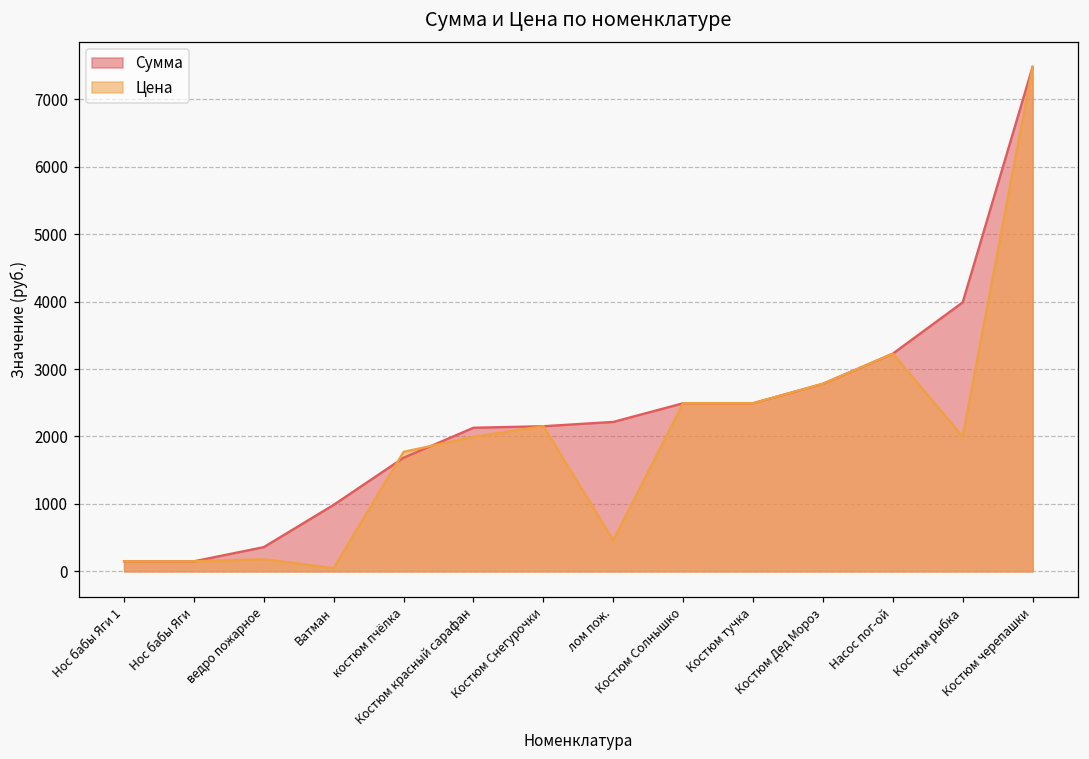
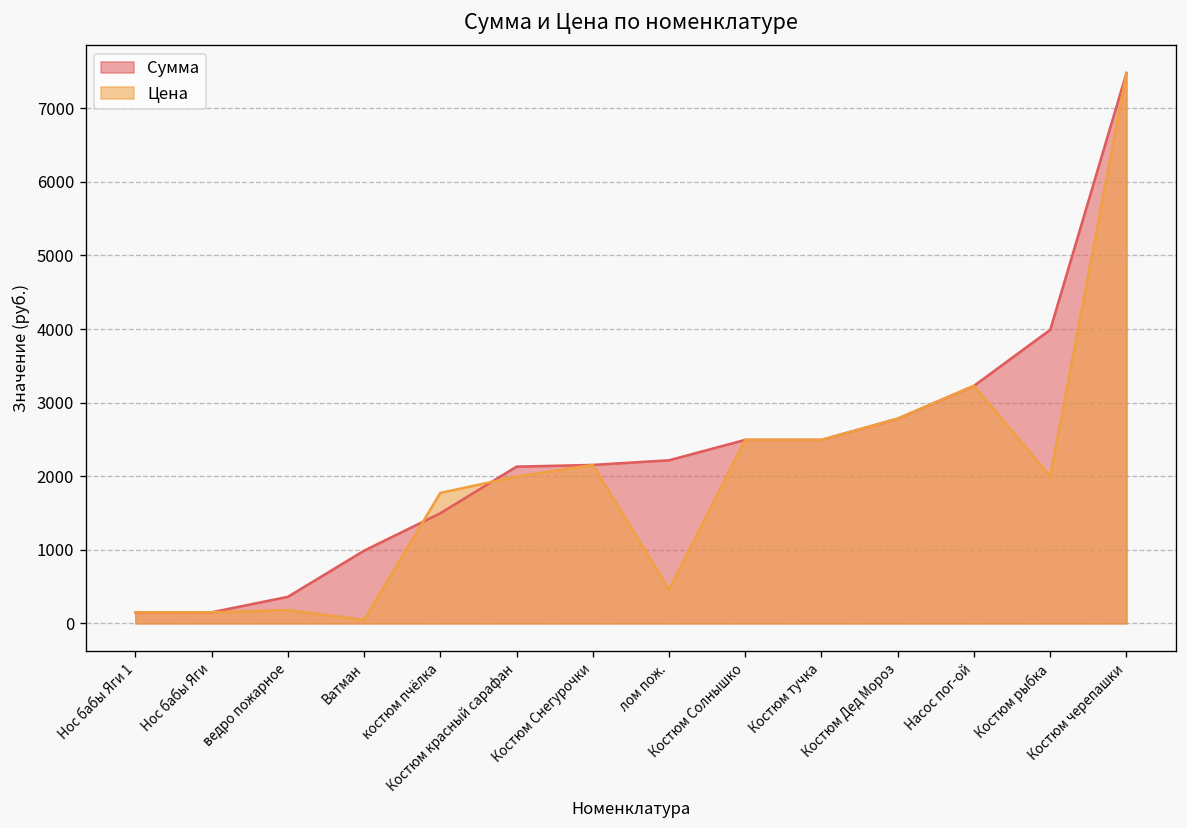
Сумма, костюм пчёлка: 1700 -> 1500
